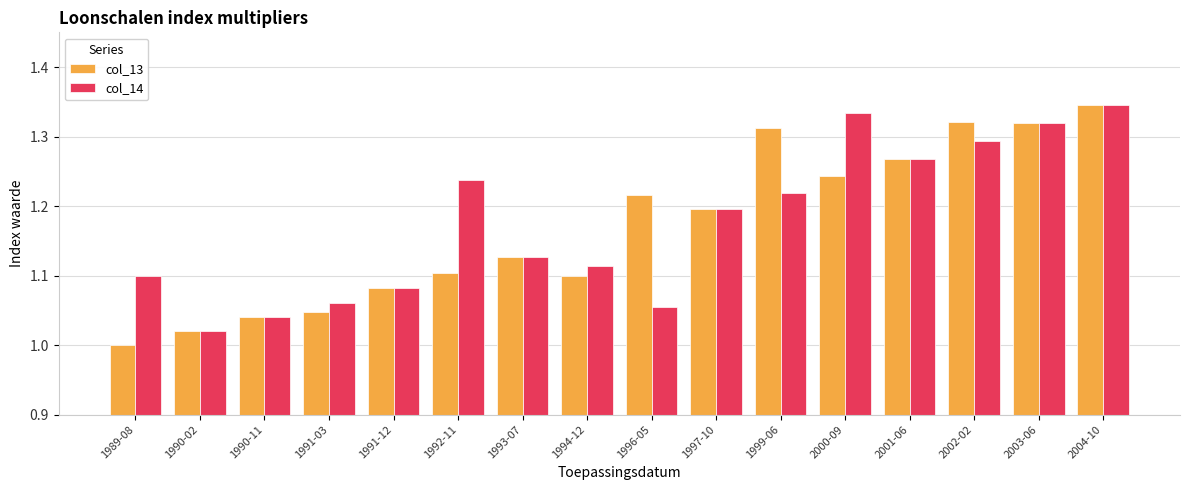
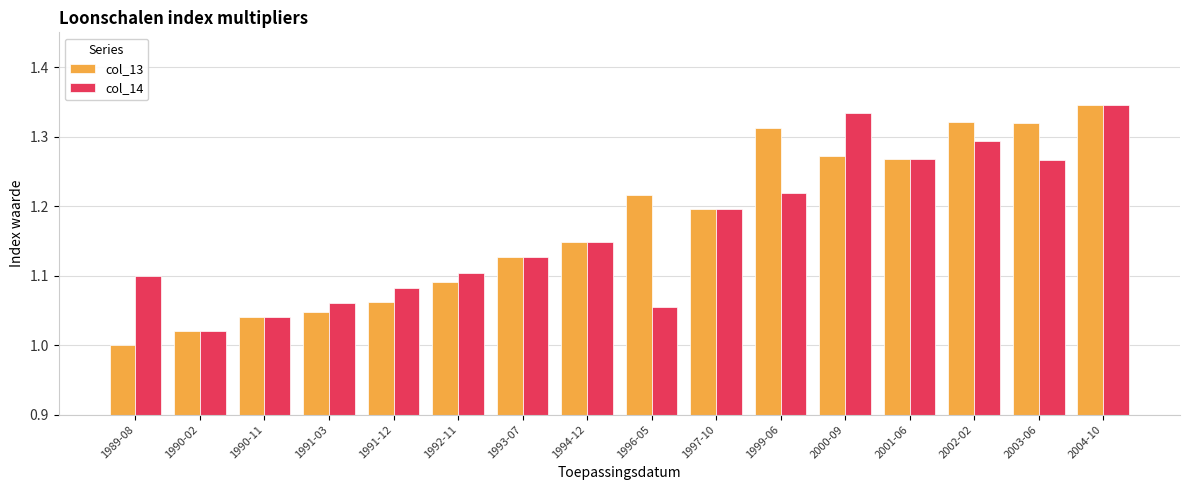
col_13, 1991-12: 1.08 -> 1.06
col_13, 1992-11: 1.10 -> 1.09
col_14, 1992-11: 1.24 -> 1.10
col_13, 1994-12: 1.10 -> 1.15
col_14, 1994-12: 1.11 -> 1.15
col_13, 2000-09: 1.24 -> 1.27
col_14, 2003-06: 1.32 -> 1.27
